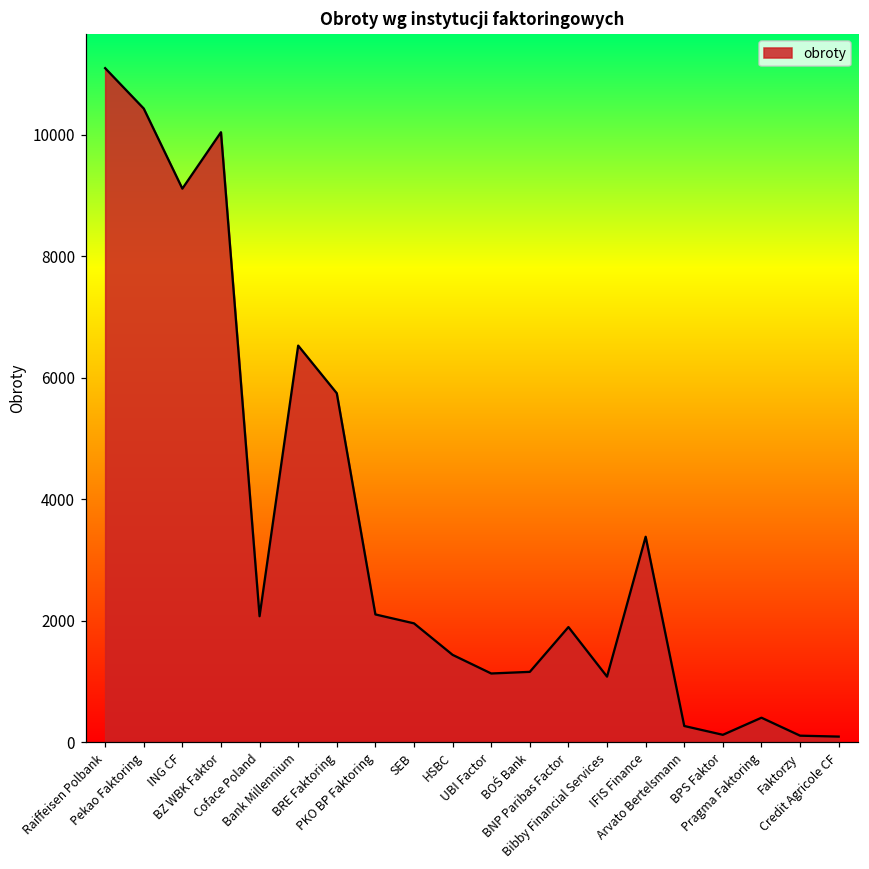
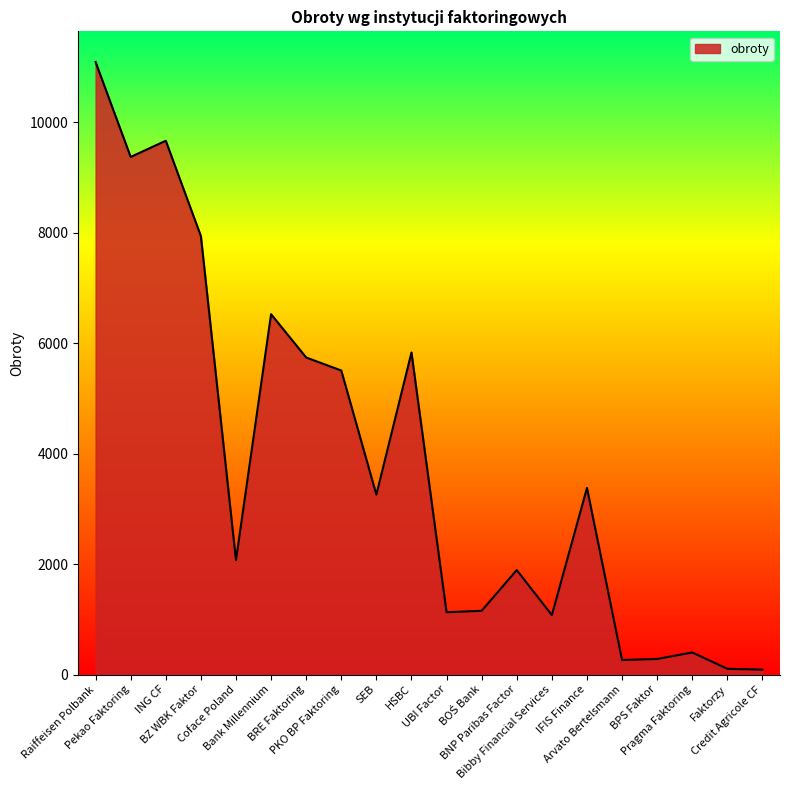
Pekao Faktoring: 10400 -> 9400
ING CF: 9100 -> 9700
BZ WBK Faktor: 10000 -> 7900
PKO BP Faktoring: 2100 -> 5500
SEB: 2000 -> 3300
HSBC: 1400 -> 5800
BPS Faktor: 100 -> 300
